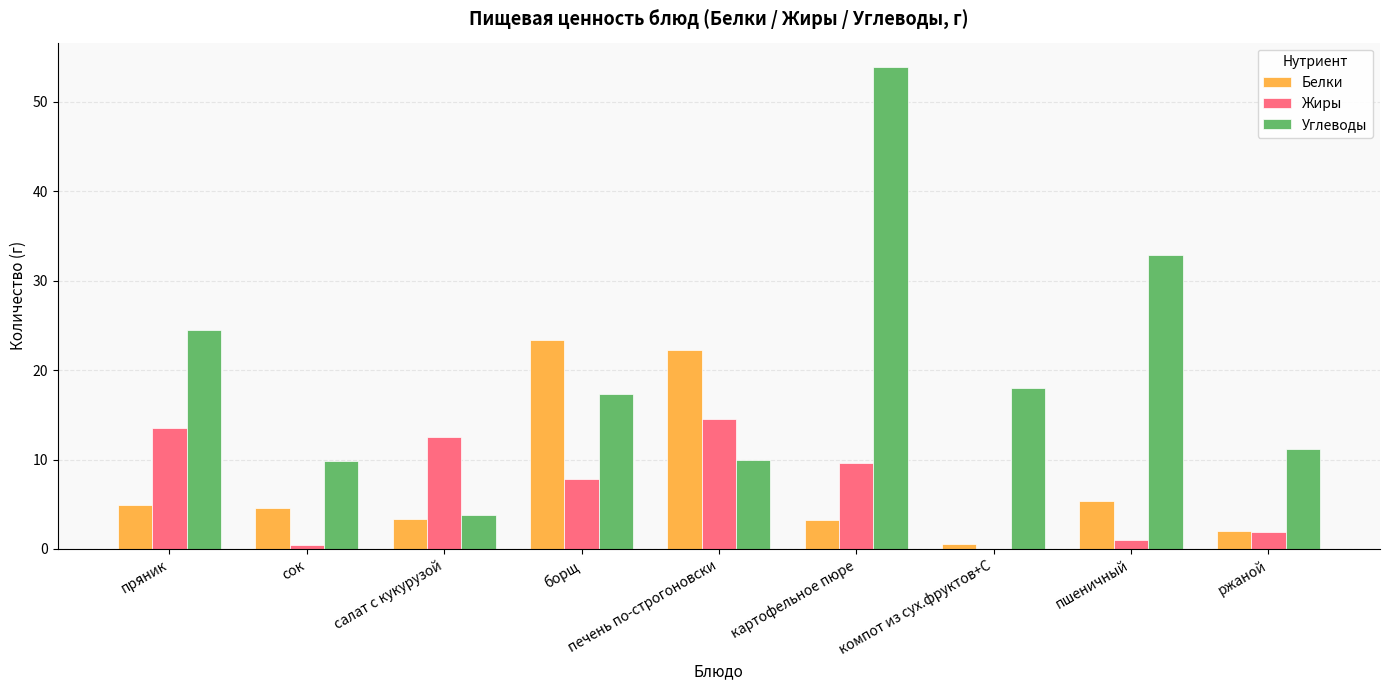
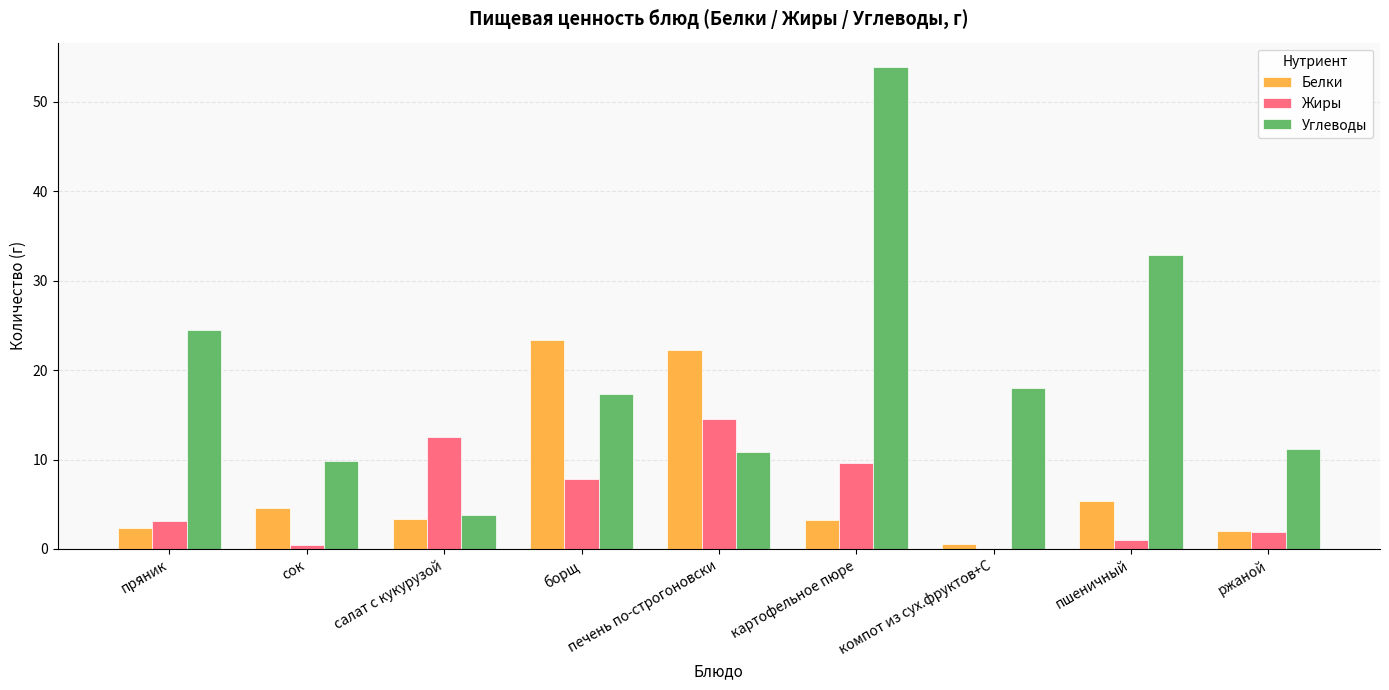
Белки, пряник: 5 -> 2
Жиры, пряник: 14 -> 3
Углеводы, печень по-строгоновски: 10 -> 11
